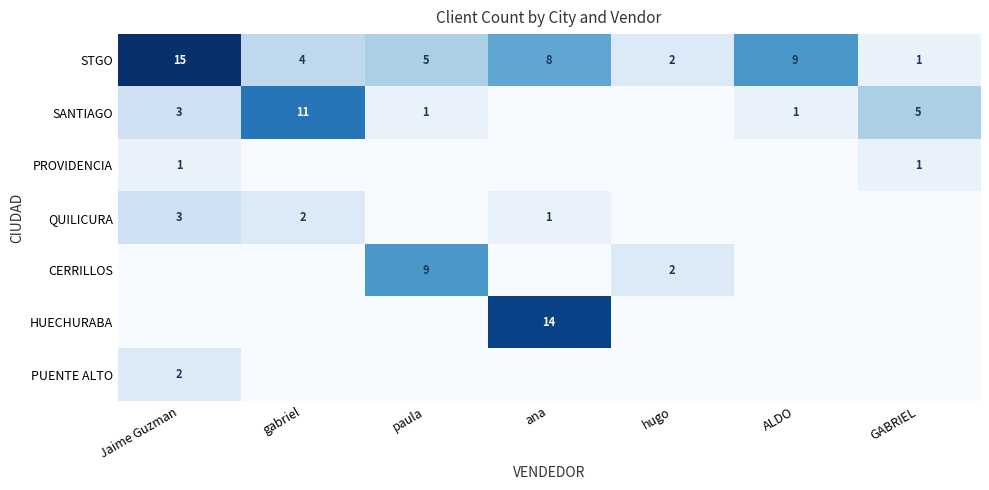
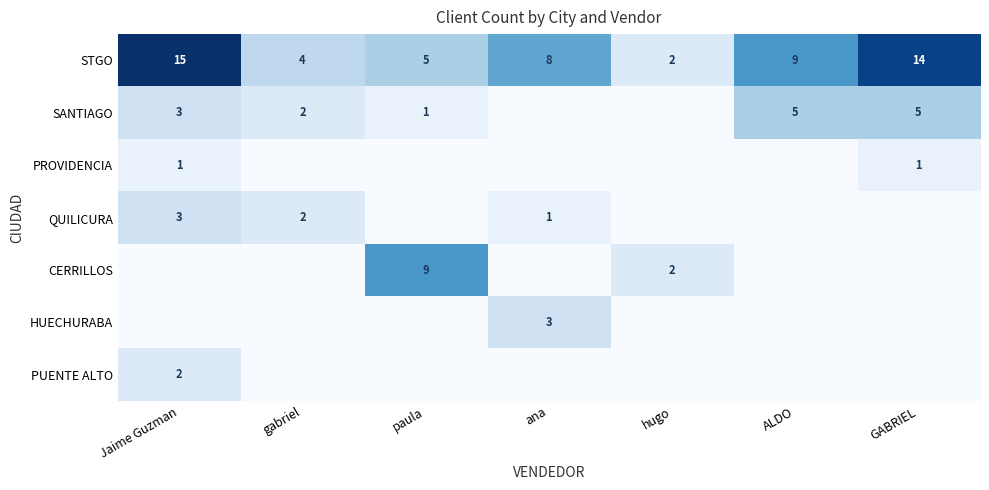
STGO, GABRIEL: 1 -> 14
SANTIAGO, gabriel: 11 -> 2
SANTIAGO, ALDO: 1 -> 5
HUECHURABA, ana: 14 -> 3
